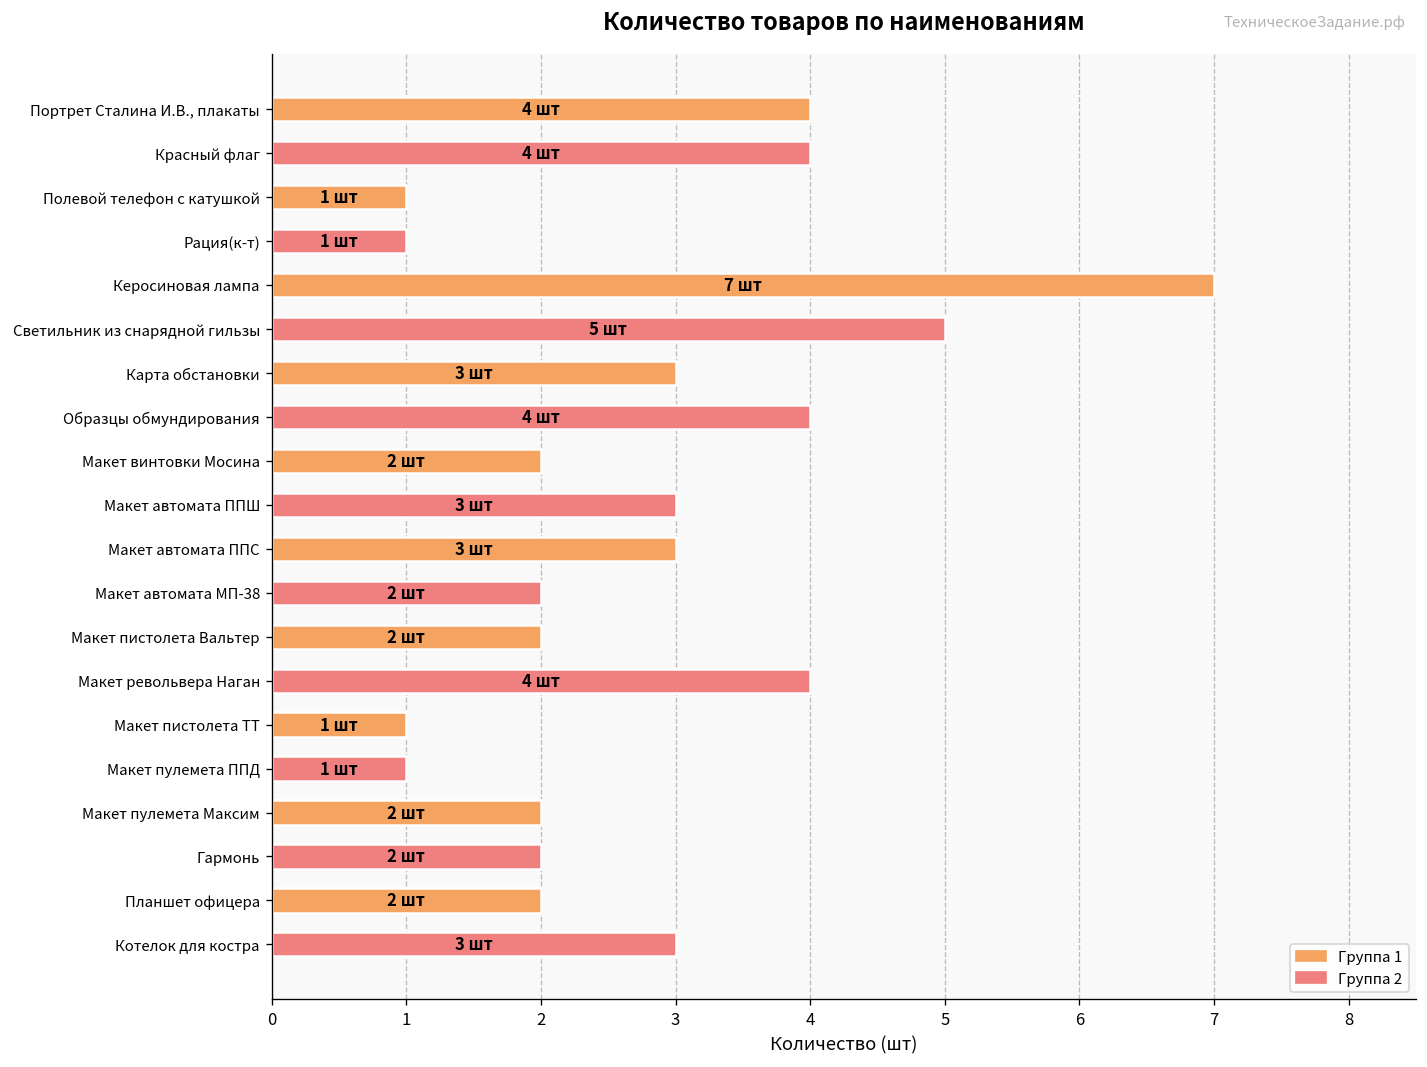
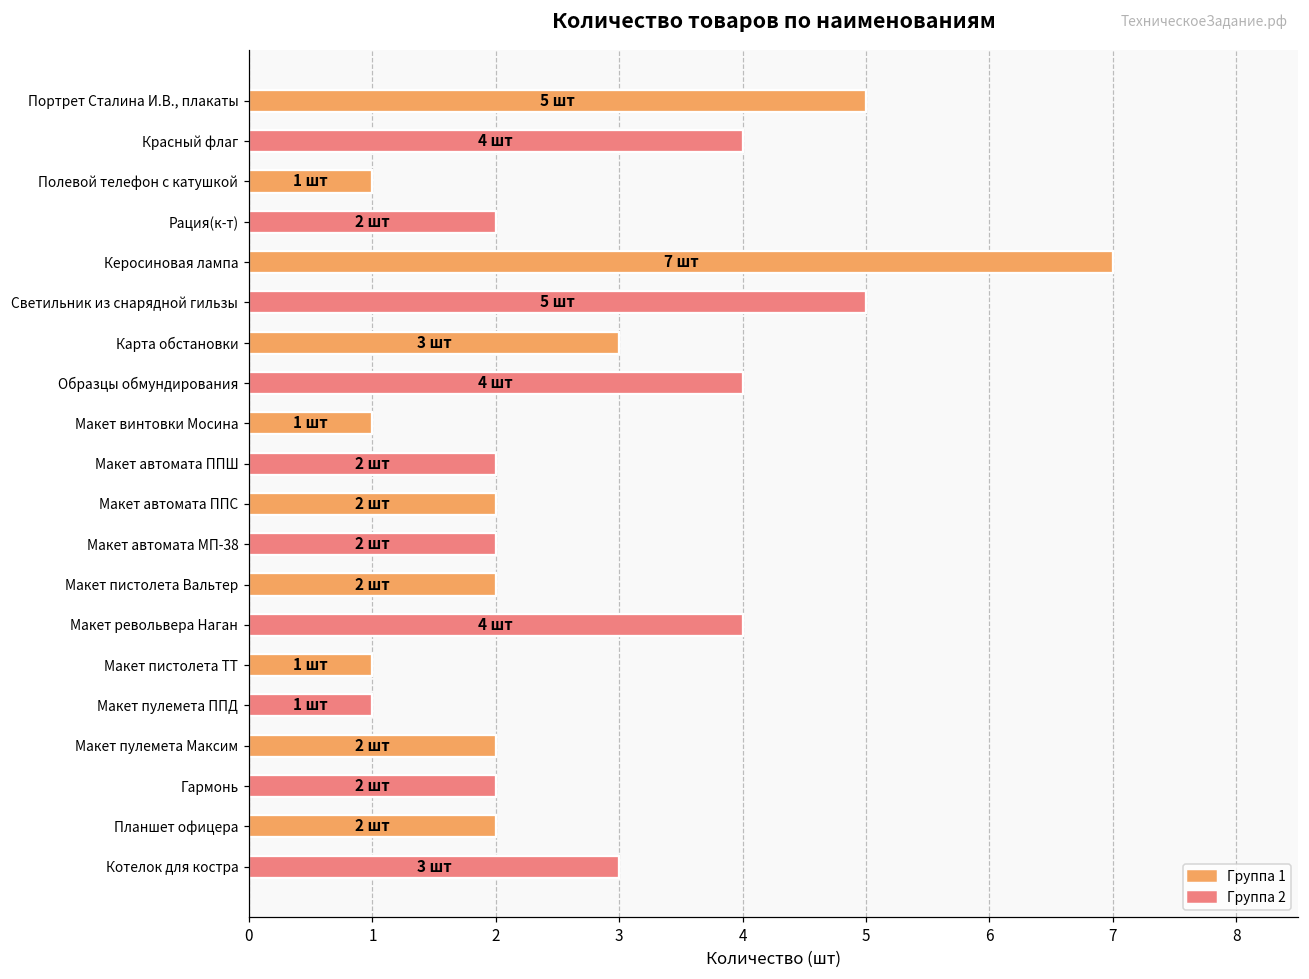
Портрет Сталина И.В., плакаты: 4 -> 5
Рация(к-т): 1 -> 2
Макет винтовки Мосина: 2 -> 1
Макет автомата ППШ: 3 -> 2
Макет автомата ППС: 3 -> 2
